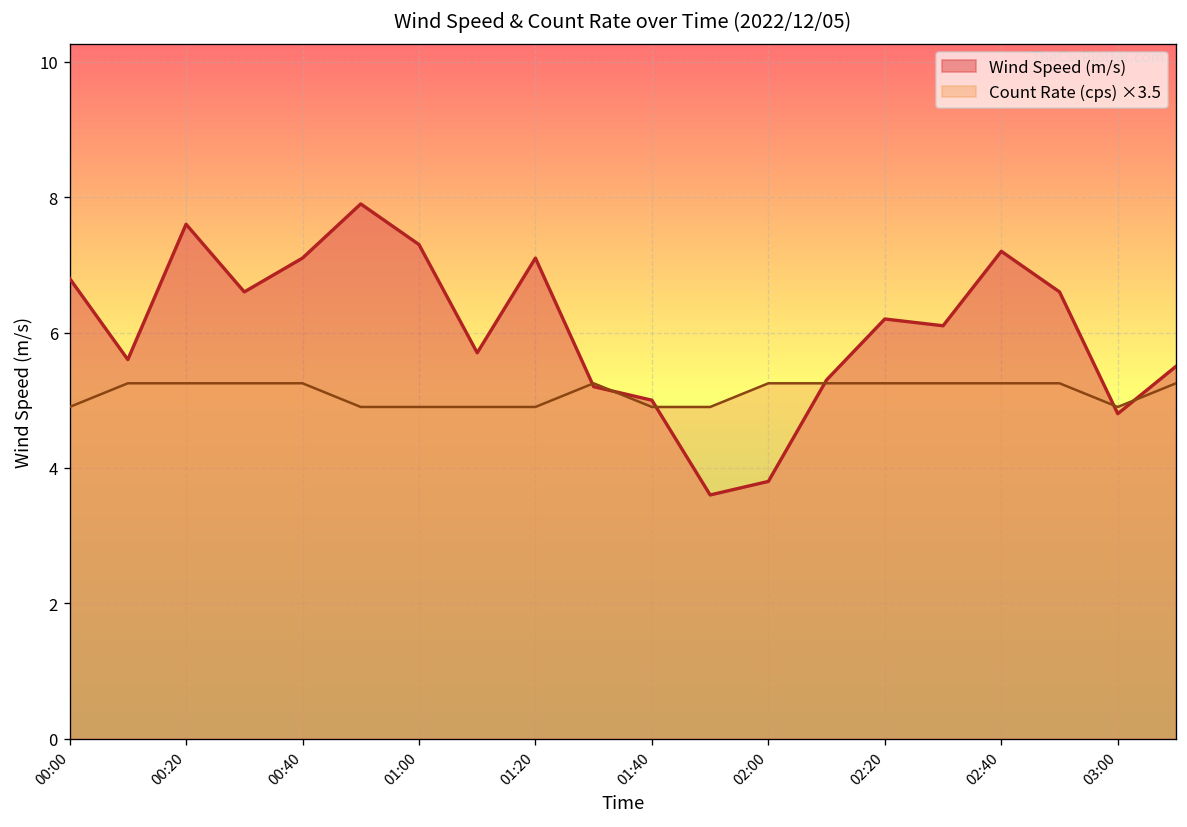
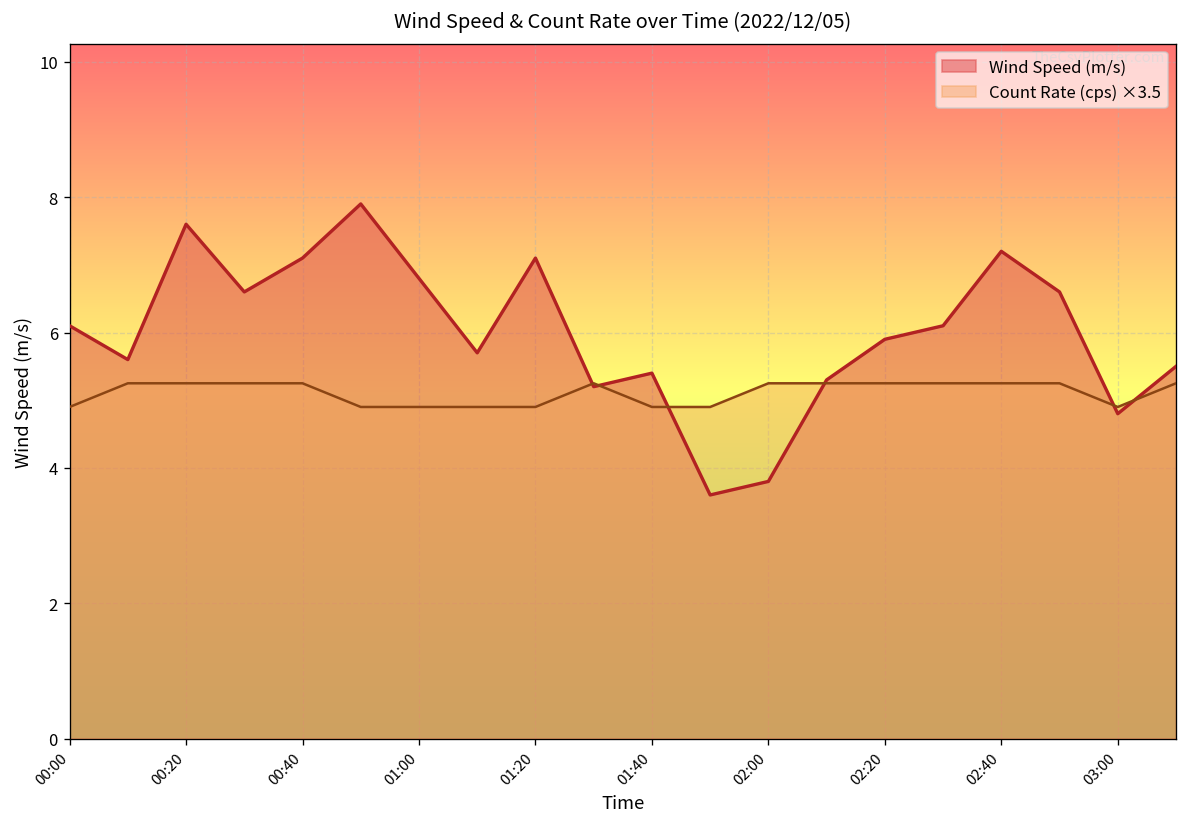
Wind Speed (m/s), 00:00: 6.8 -> 6.1
Wind Speed (m/s), 01:00: 7.3 -> 6.8
Wind Speed (m/s), 01:40: 5.0 -> 5.4
Wind Speed (m/s), 02:20: 6.2 -> 5.9
